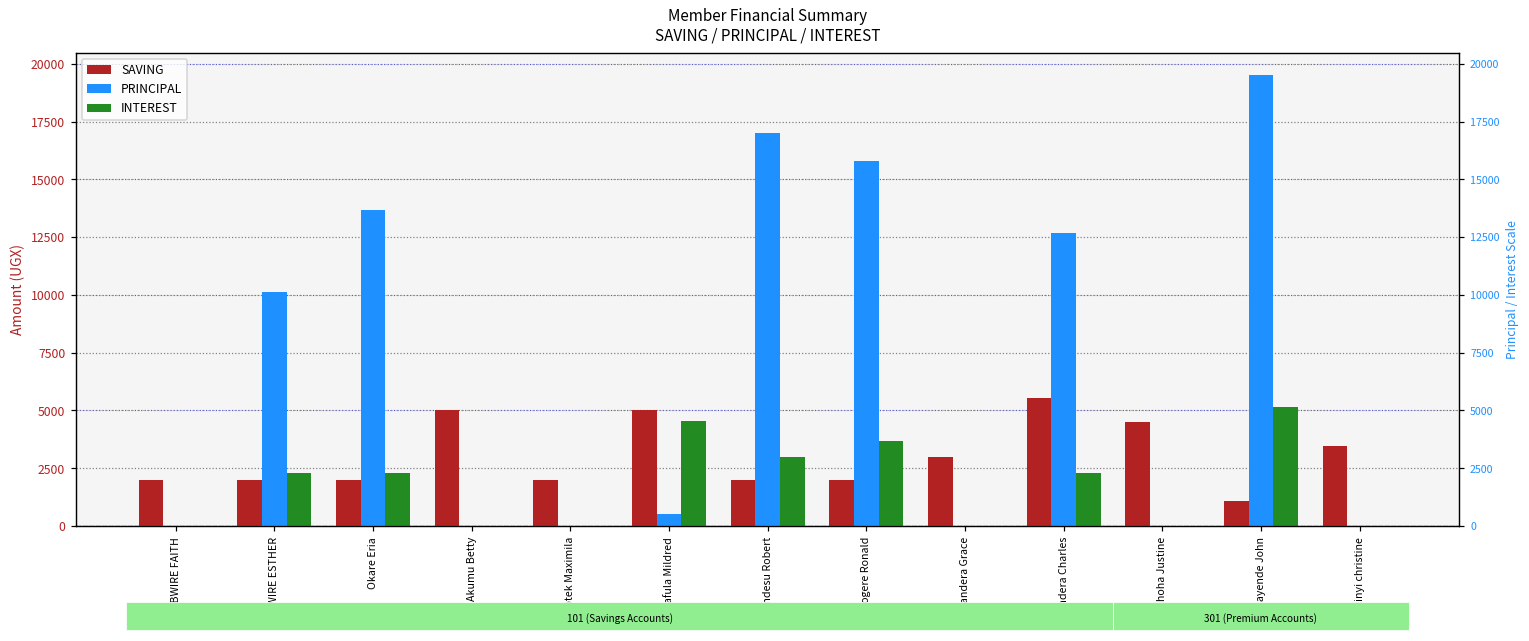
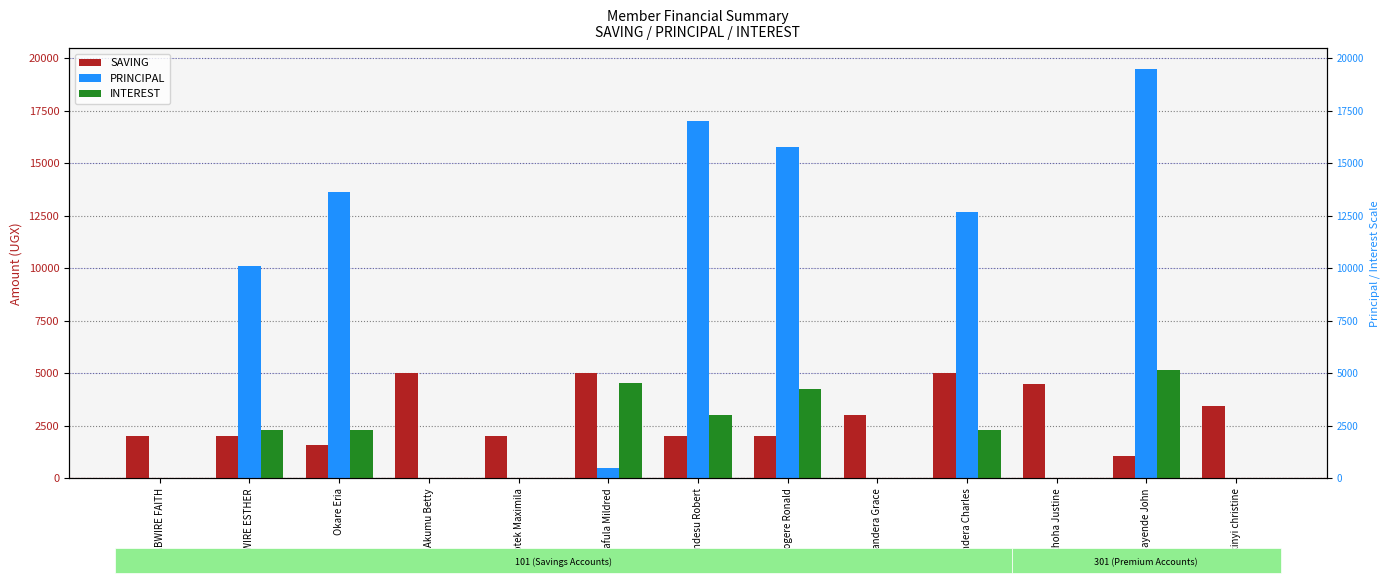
SAVING, Okare Eria: 2000 -> 1600
INTEREST, Bogere Ronald: 3700 -> 4200
SAVING, Wandera Charles: 5500 -> 5000
